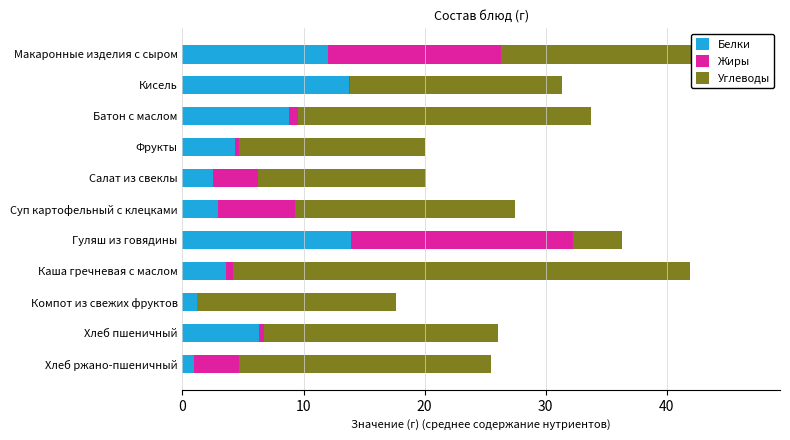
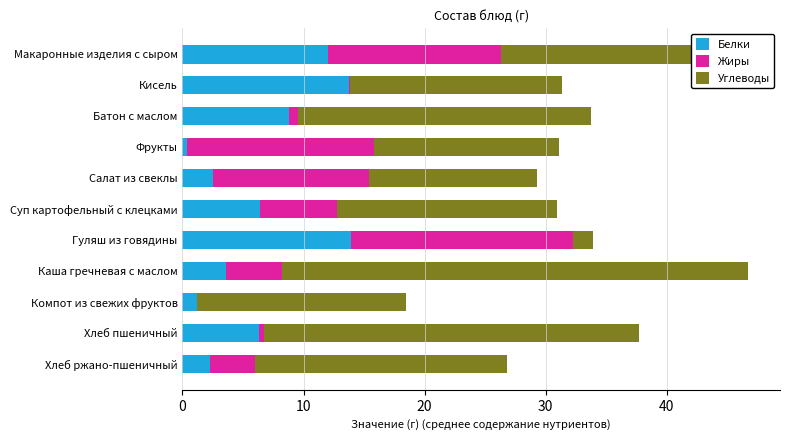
Белки, Фрукты: 4.3 -> 0.4
Жиры, Фрукты: 0.4 -> 15.4
Жиры, Салат из свеклы: 3.7 -> 12.9
Белки, Суп картофельный с клецками: 2.9 -> 6.4
Углеводы, Гуляш из говядины: 4.0 -> 1.6
Жиры, Каша гречневая с маслом: 0.6 -> 4.6
Углеводы, Каша гречневая с маслом: 37.7 -> 38.5
Углеводы, Компот из свежих фруктов: 16.4 -> 17.3
Углеводы, Хлеб пшеничный: 19.3 -> 31.0
Белки, Хлеб ржано-пшеничный: 0.9 -> 2.2
